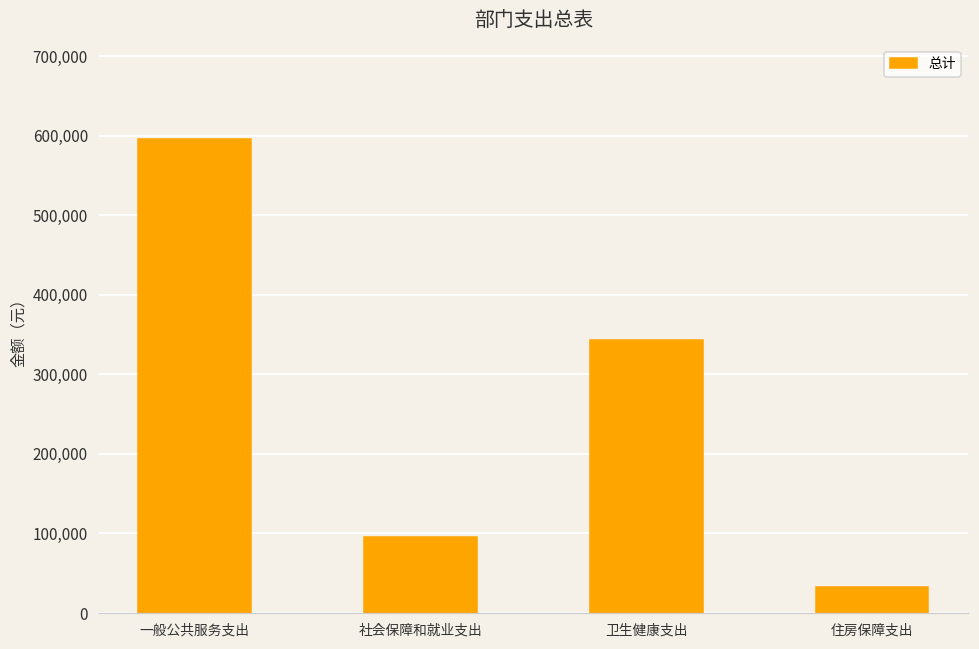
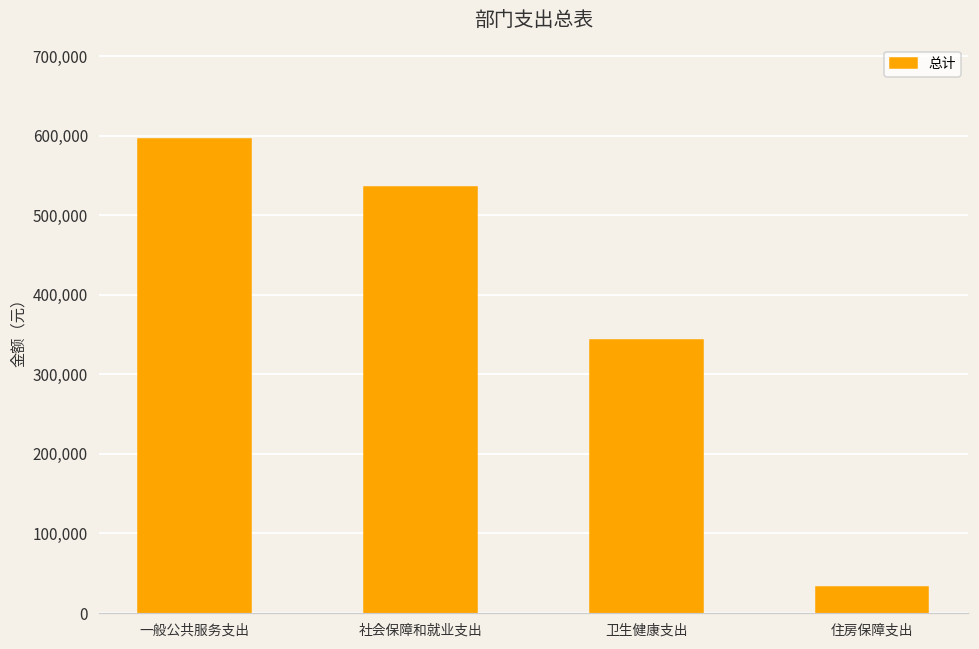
社会保障和就业支出: 100,000 -> 540,000
